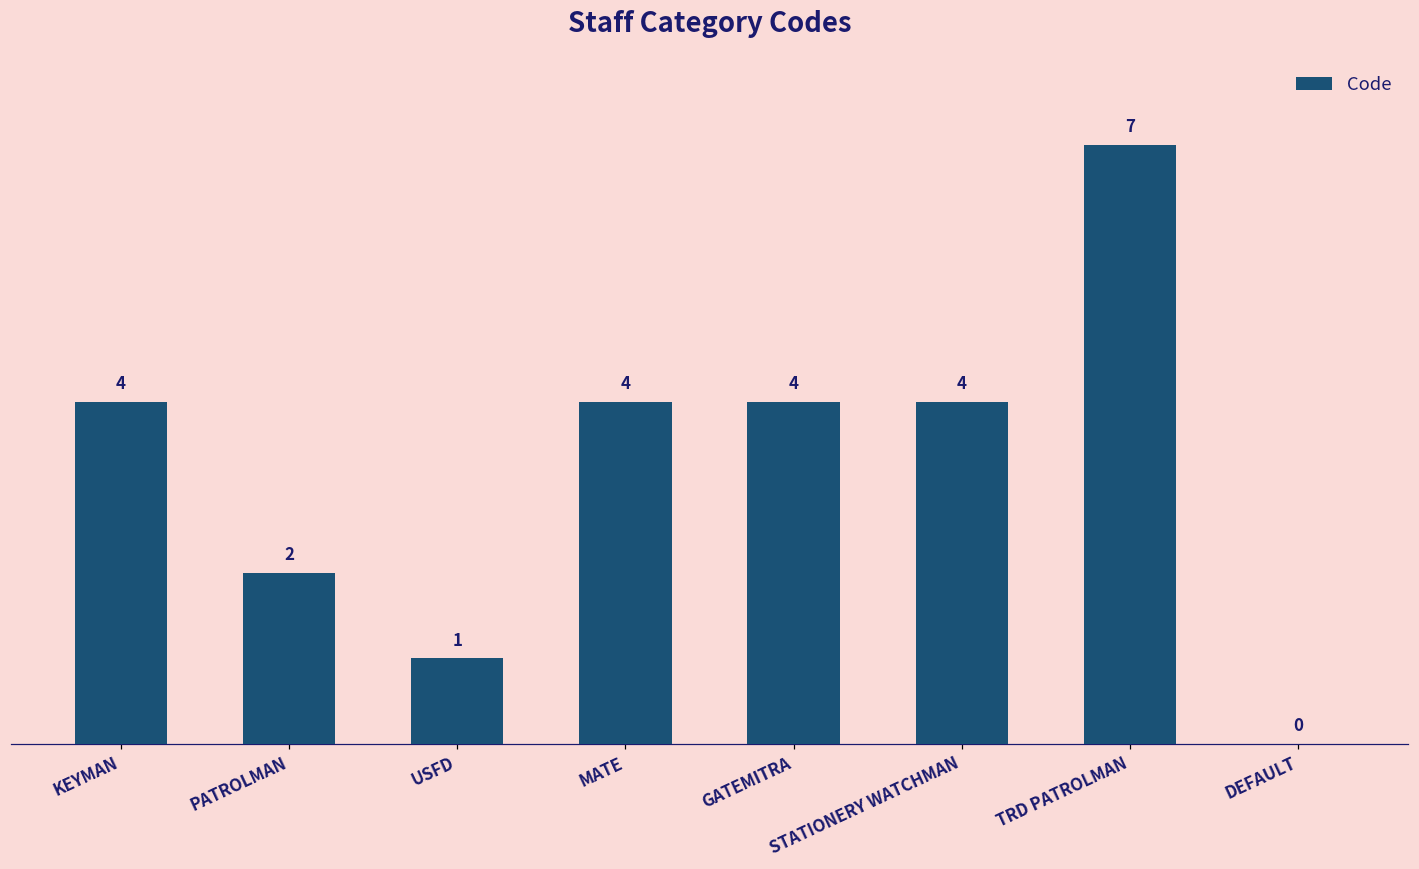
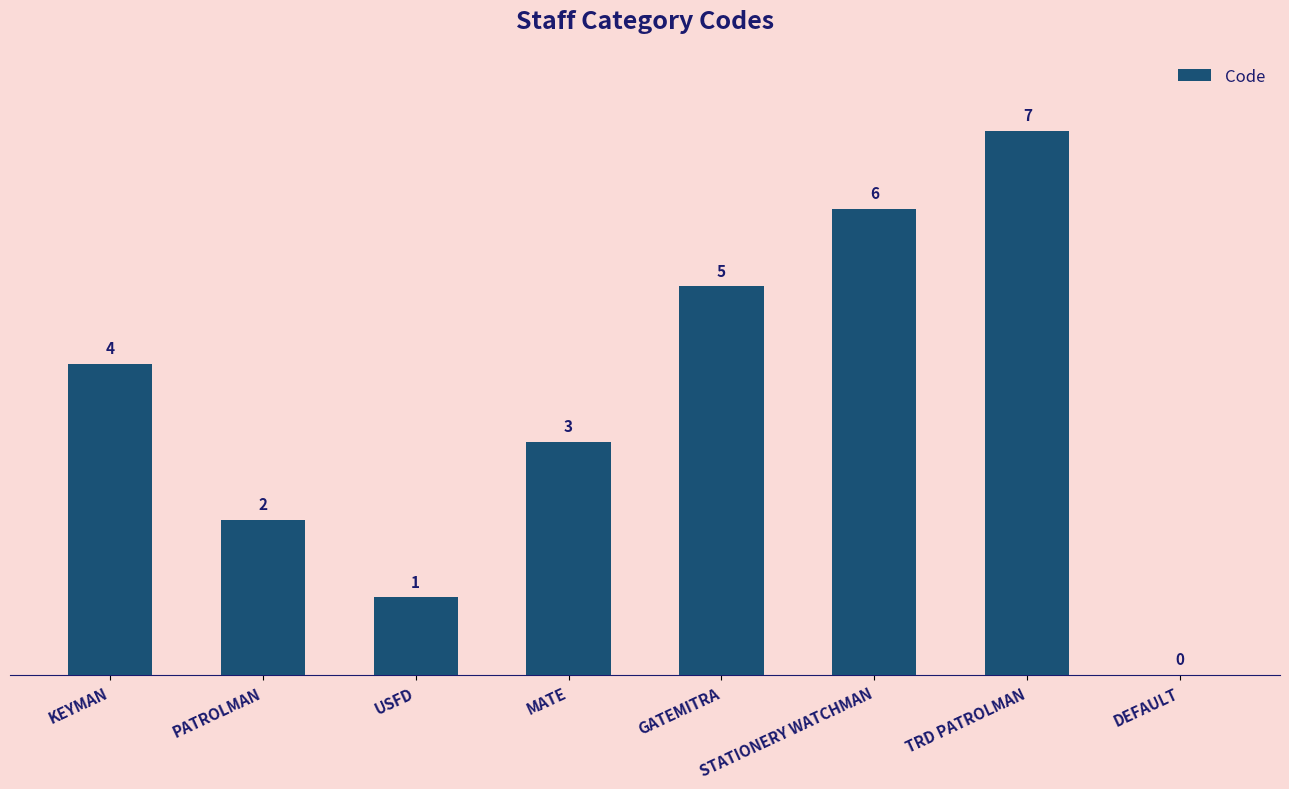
MATE: 4 -> 3
GATEMITRA: 4 -> 5
STATIONERY WATCHMAN: 4 -> 6
